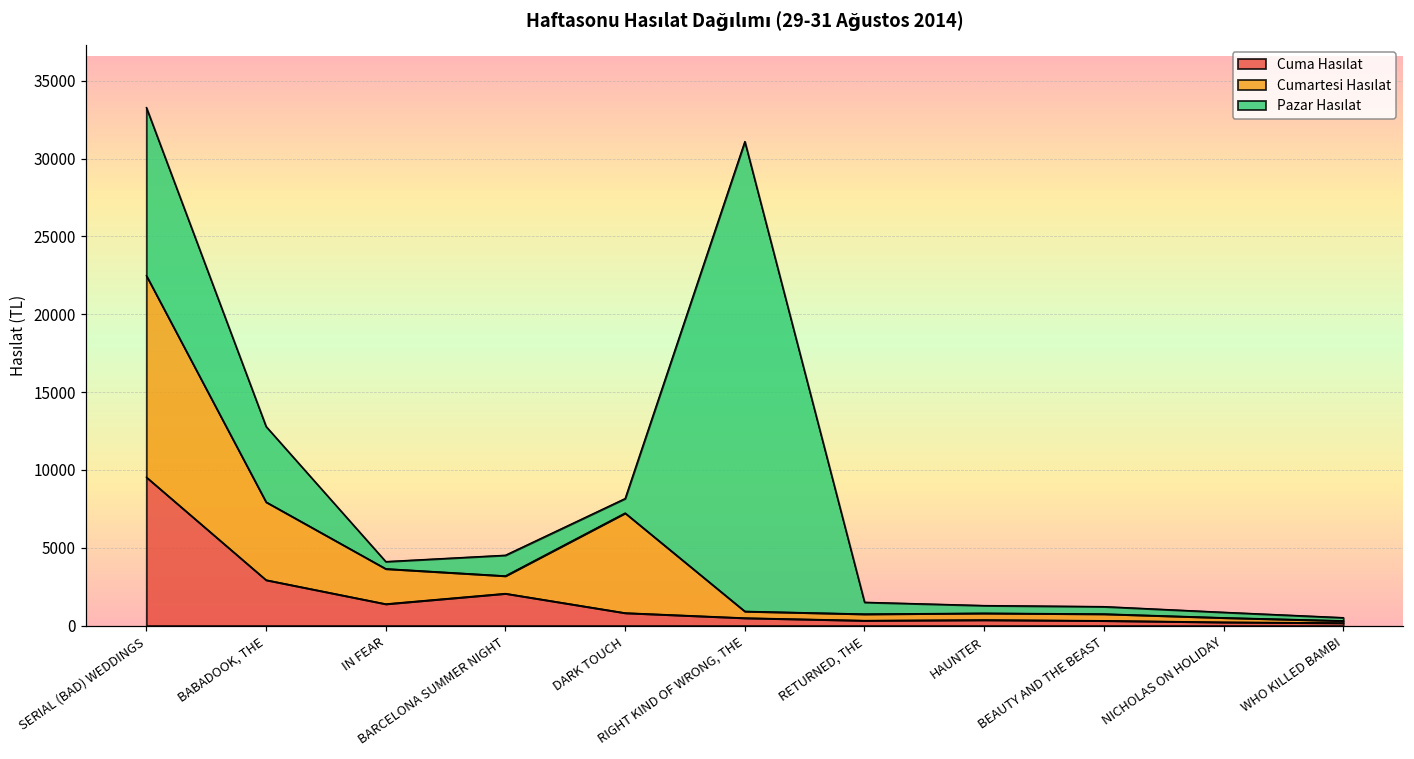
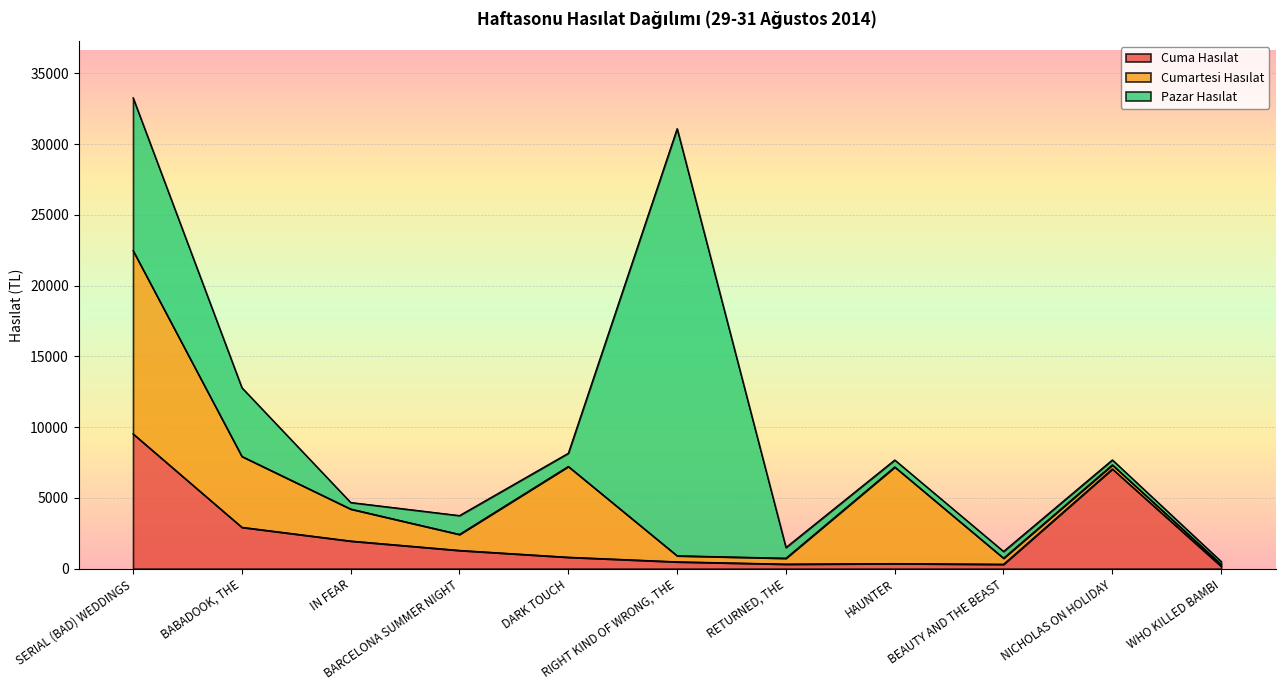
Cuma Hasılat, IN FEAR: 1400 -> 2000
Cuma Hasılat, BARCELONA SUMMER NIGHT: 2100 -> 1300
Cumartesi Hasılat, HAUNTER: 400 -> 6800
Cuma Hasılat, NICHOLAS ON HOLIDAY: 200 -> 7100
